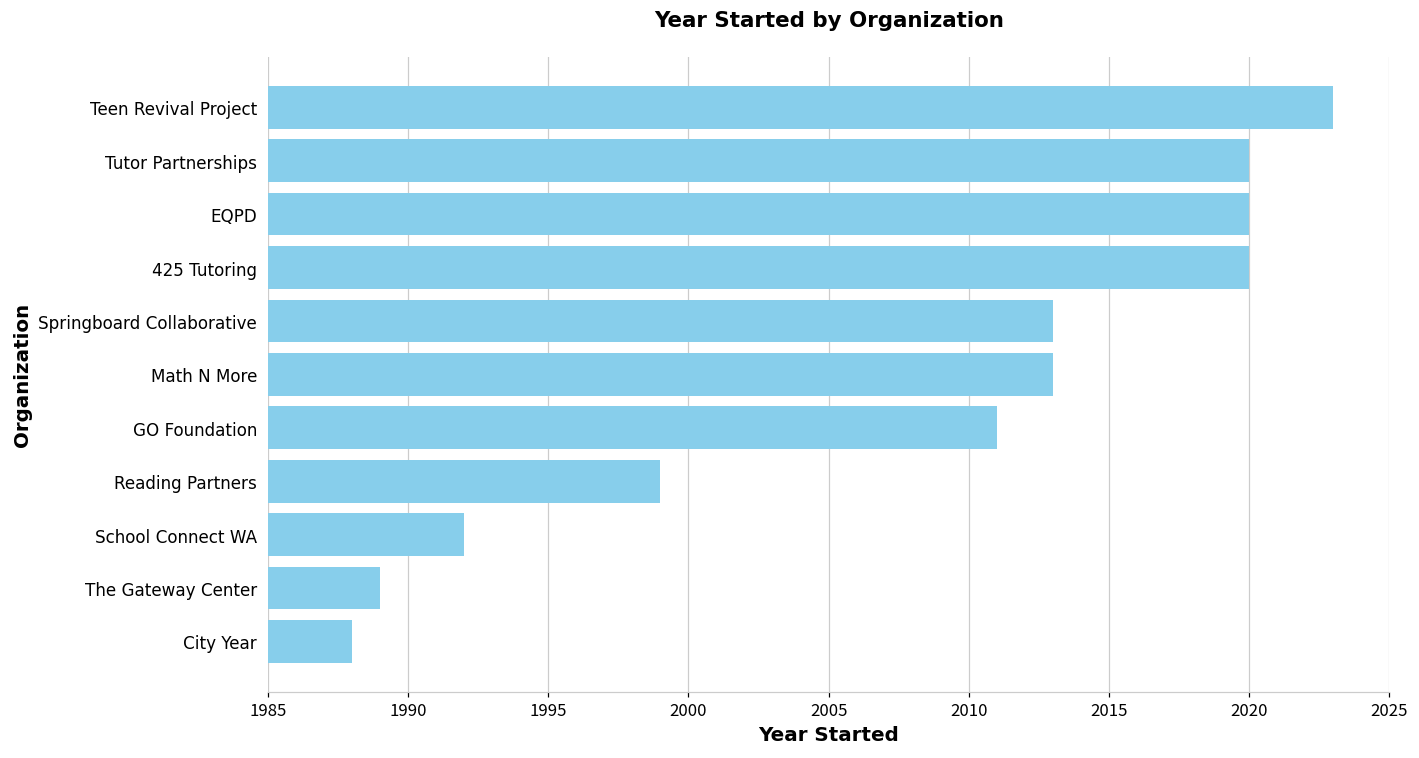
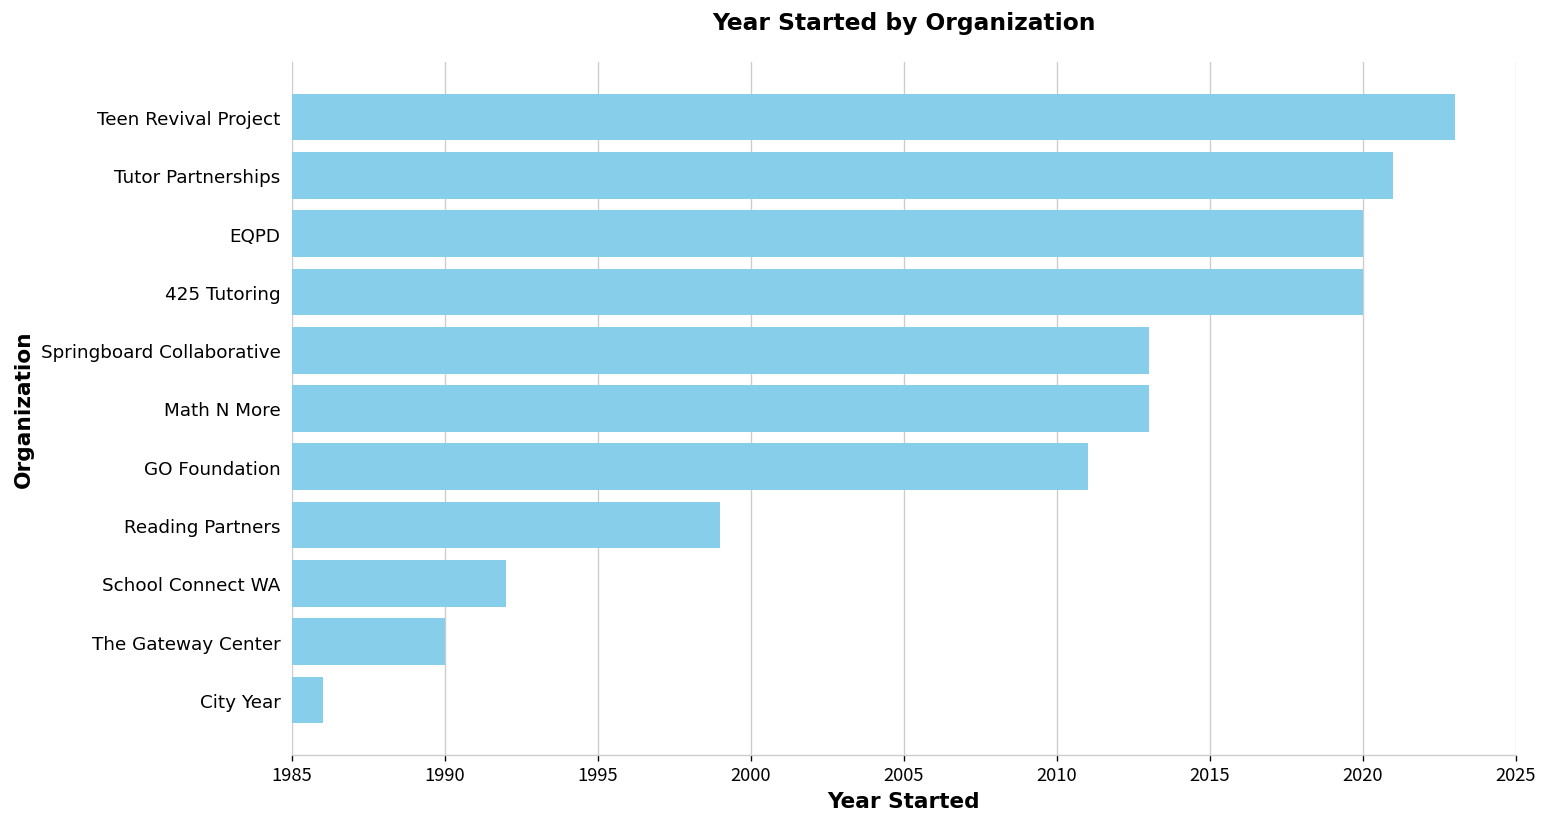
Tutor Partnerships: 2020 -> 2021
The Gateway Center: 1989 -> 1990
City Year: 1988 -> 1986
